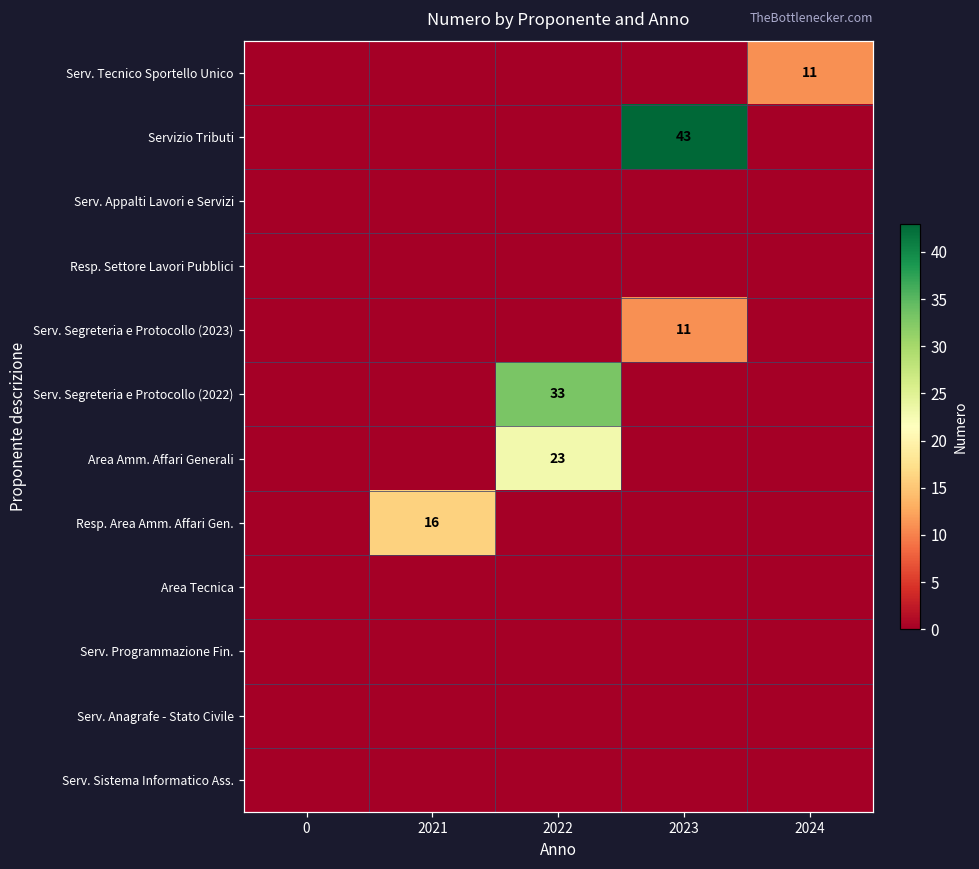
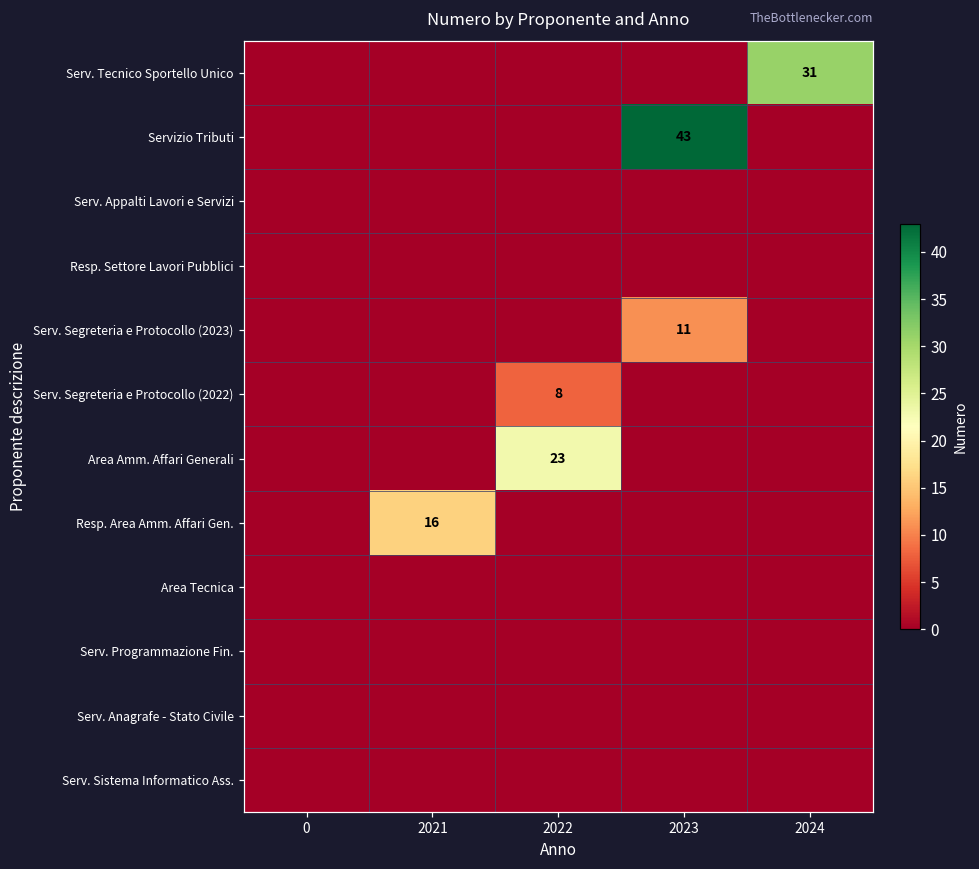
Serv. Tecnico Sportello Unico, 2024: 11 -> 31
Serv. Segreteria e Protocollo (2022), 2022: 33 -> 8
